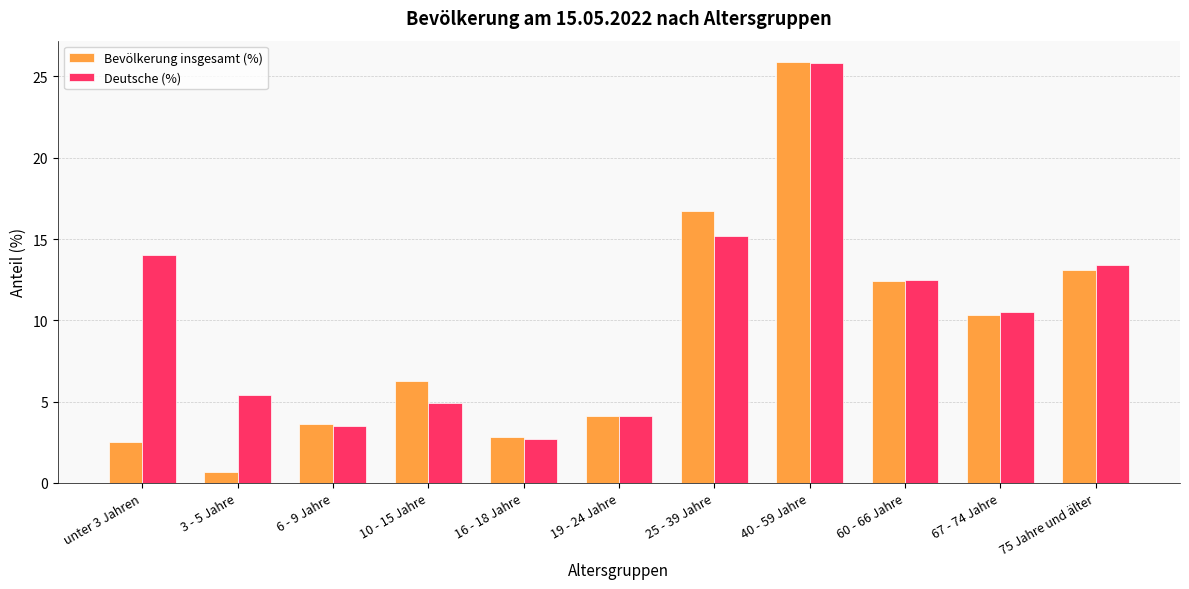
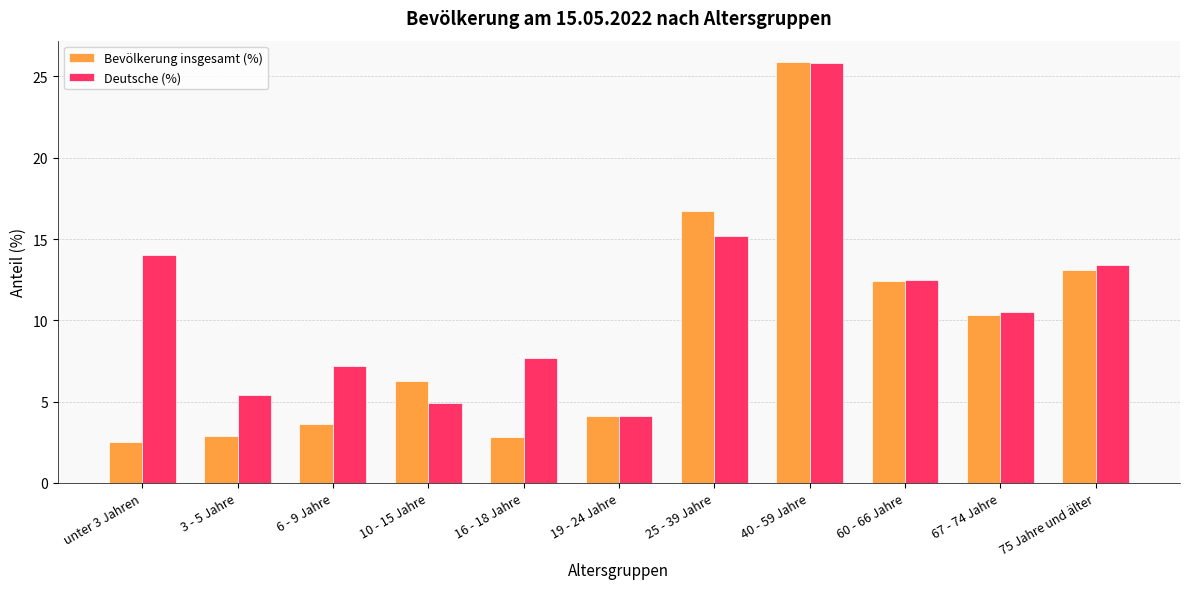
Bevölkerung insgesamt (%), 3 - 5 Jahre: 0.7 -> 2.9
Deutsche (%), 6 - 9 Jahre: 3.5 -> 7.2
Deutsche (%), 16 - 18 Jahre: 2.7 -> 7.7
